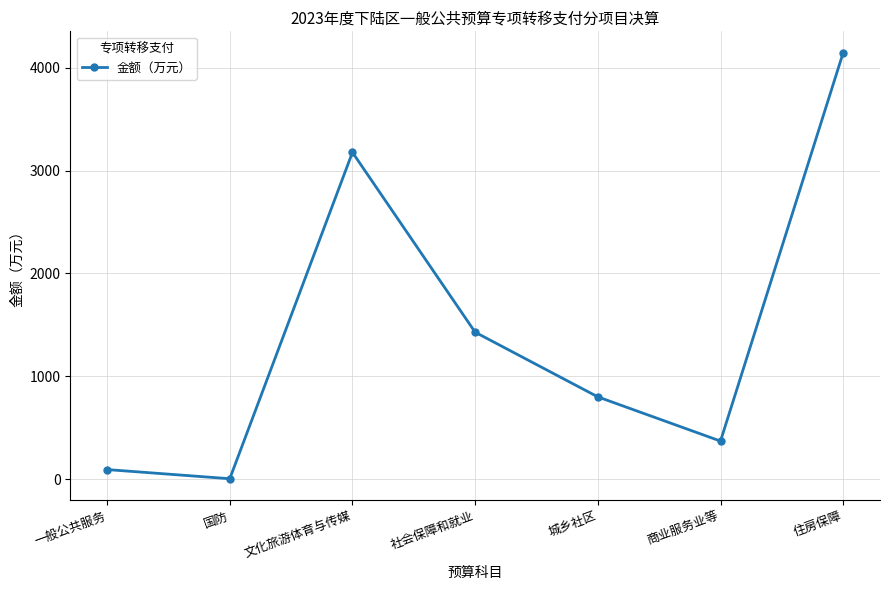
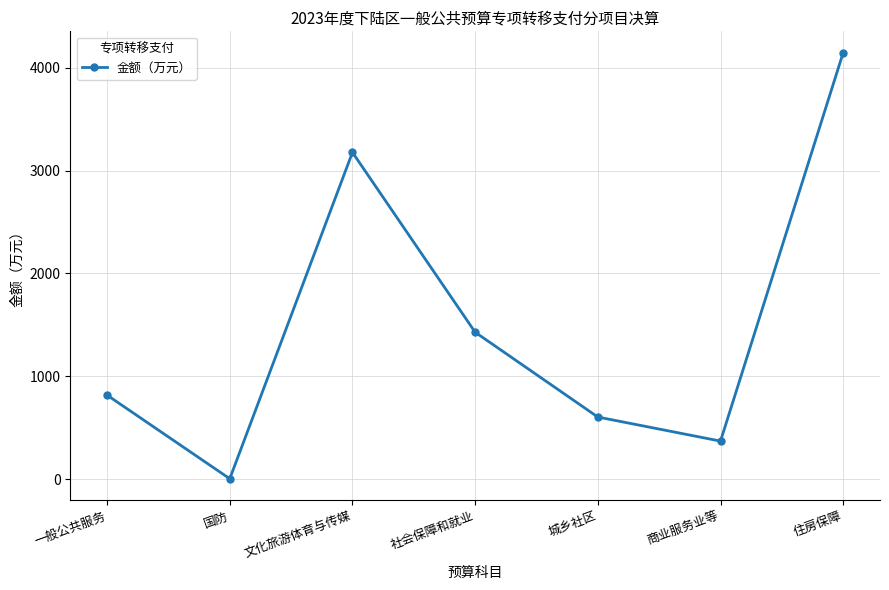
一般公共服务: 90 -> 820
城乡社区: 800 -> 600
